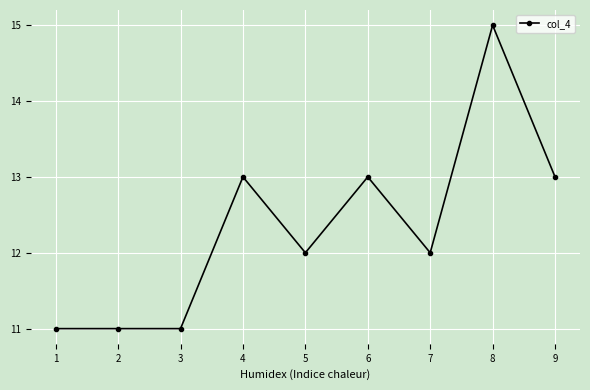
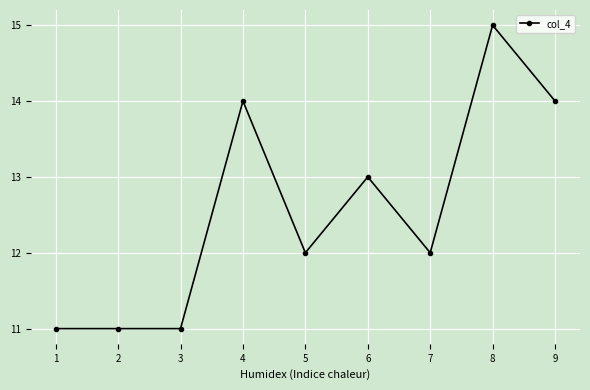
4: 13 -> 14
9: 13 -> 14
